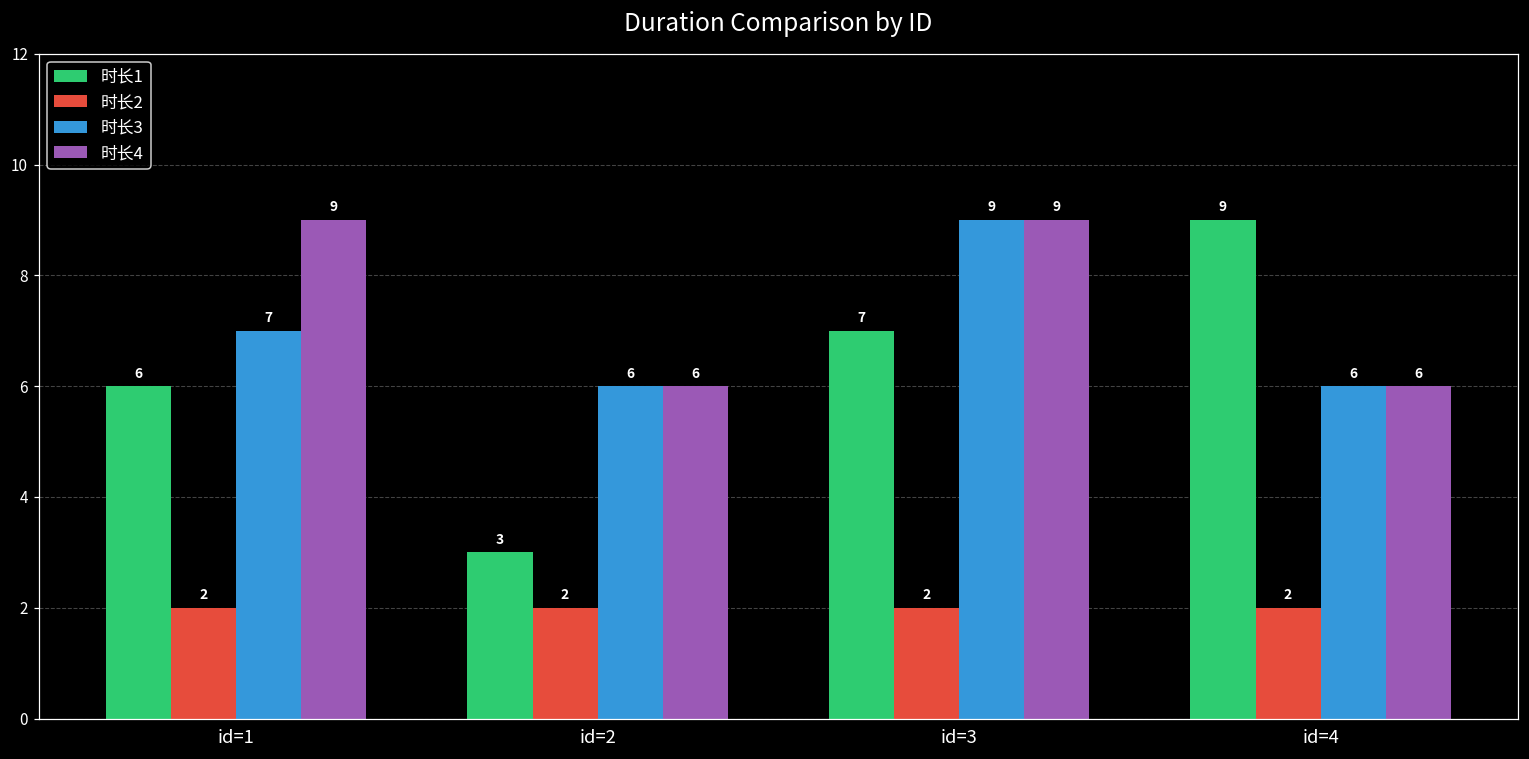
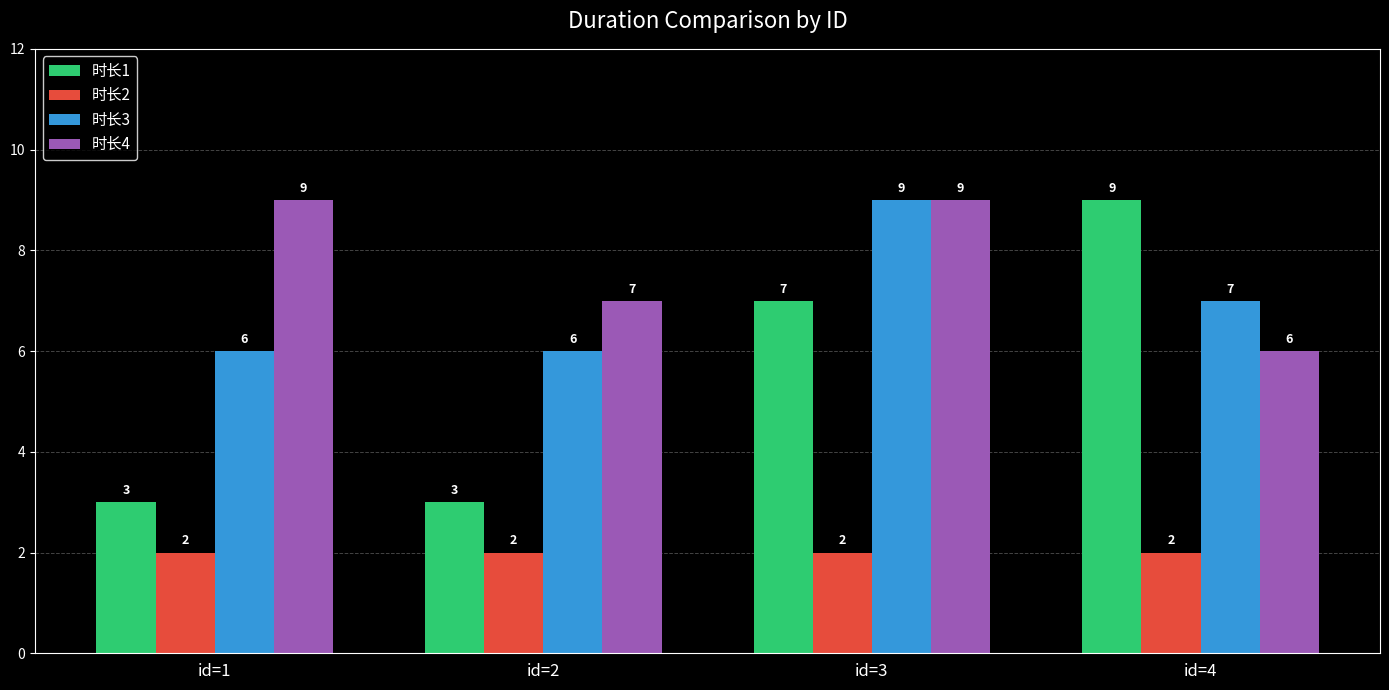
时长1, id=1: 6 -> 3
时长3, id=1: 7 -> 6
时长4, id=2: 6 -> 7
时长3, id=4: 6 -> 7
